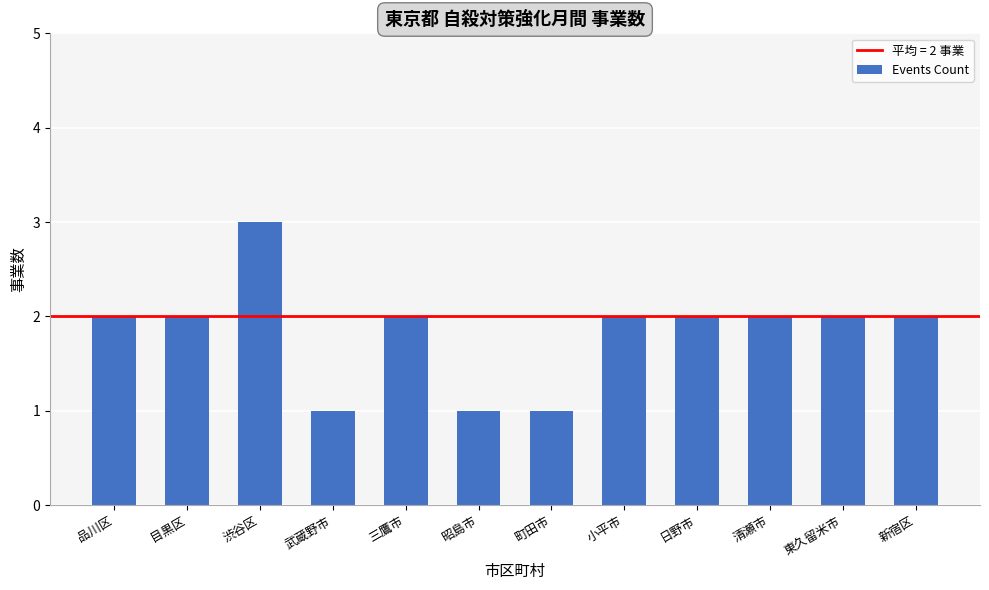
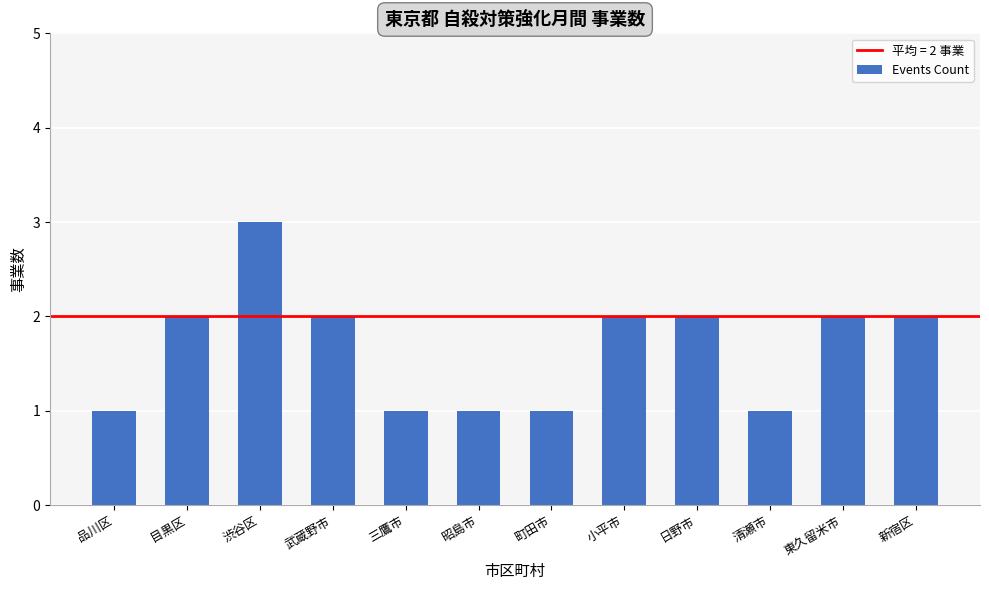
品川区: 2 -> 1
武蔵野市: 1 -> 2
三鷹市: 2 -> 1
清瀬市: 2 -> 1
